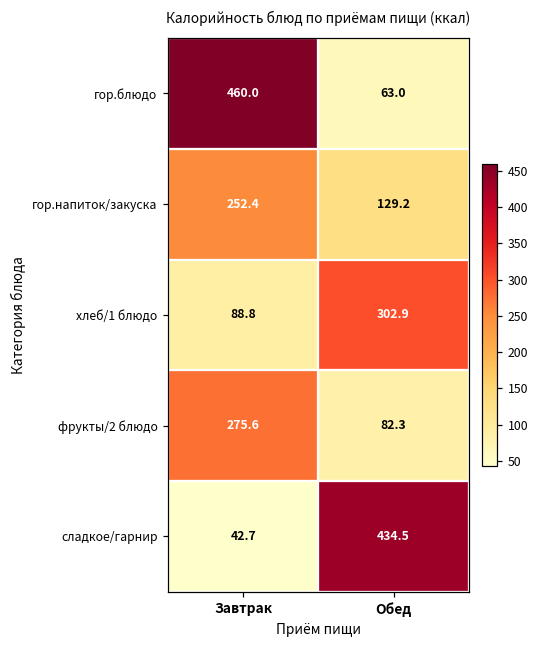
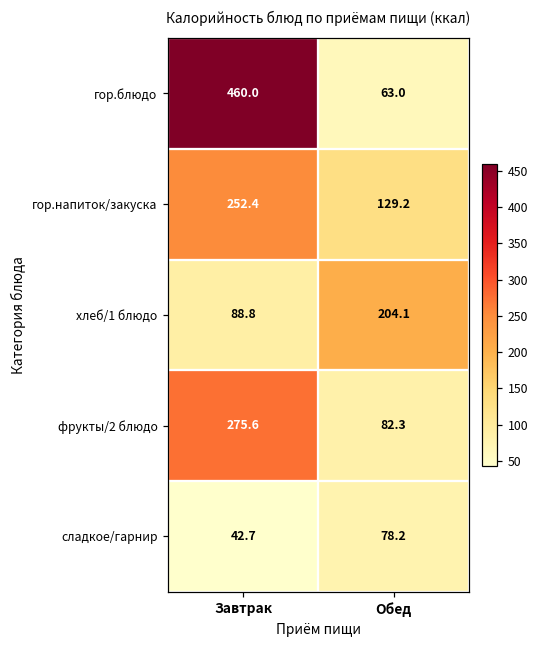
хлеб/1 блюдо, Обед: 302.9 -> 204.1
сладкое/гарнир, Обед: 434.5 -> 78.2
